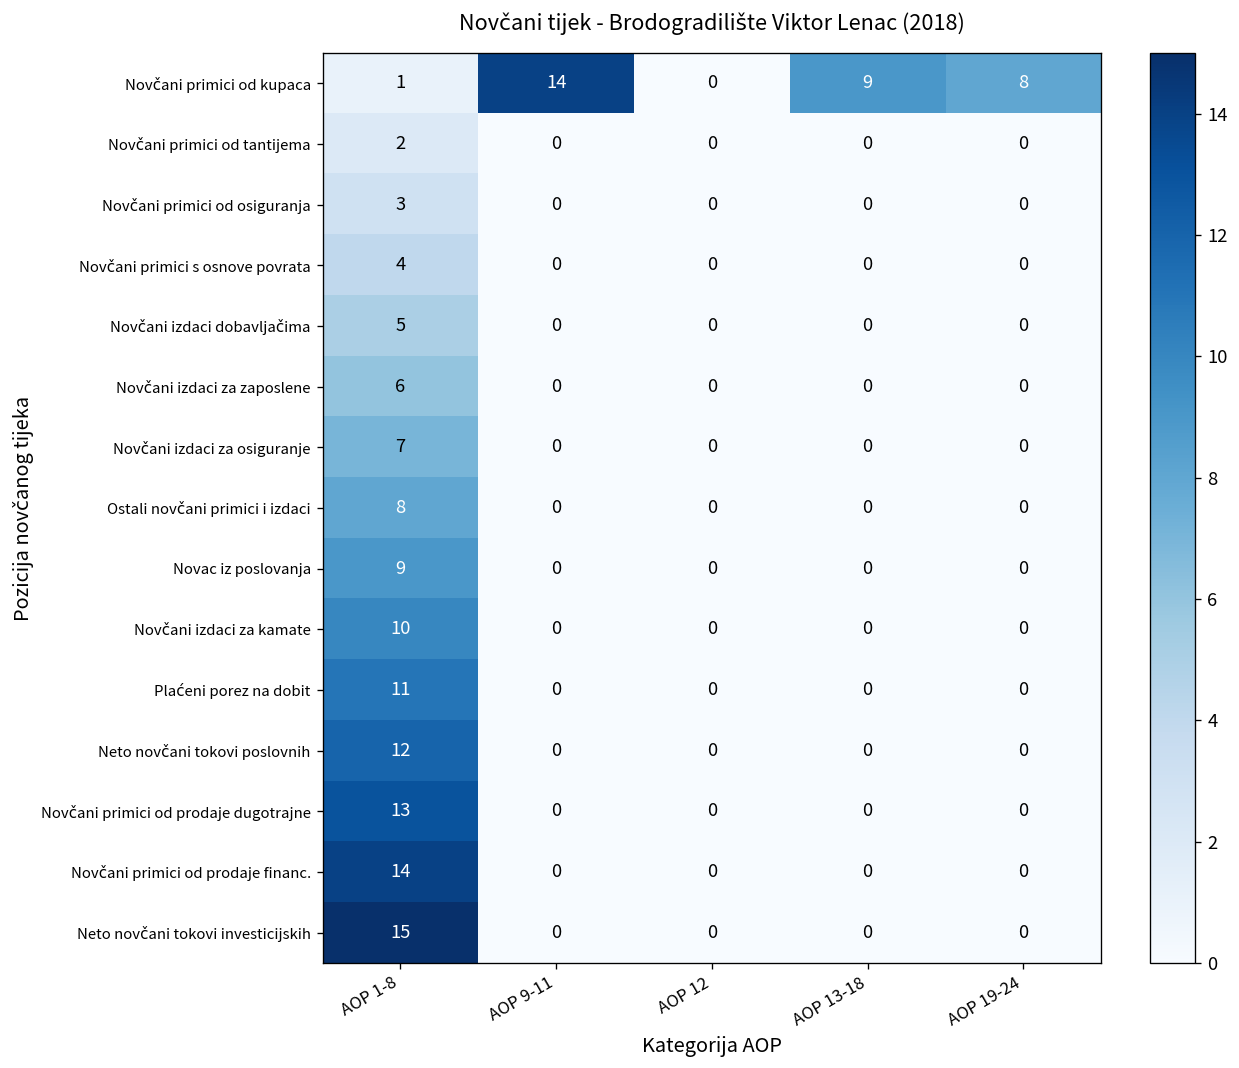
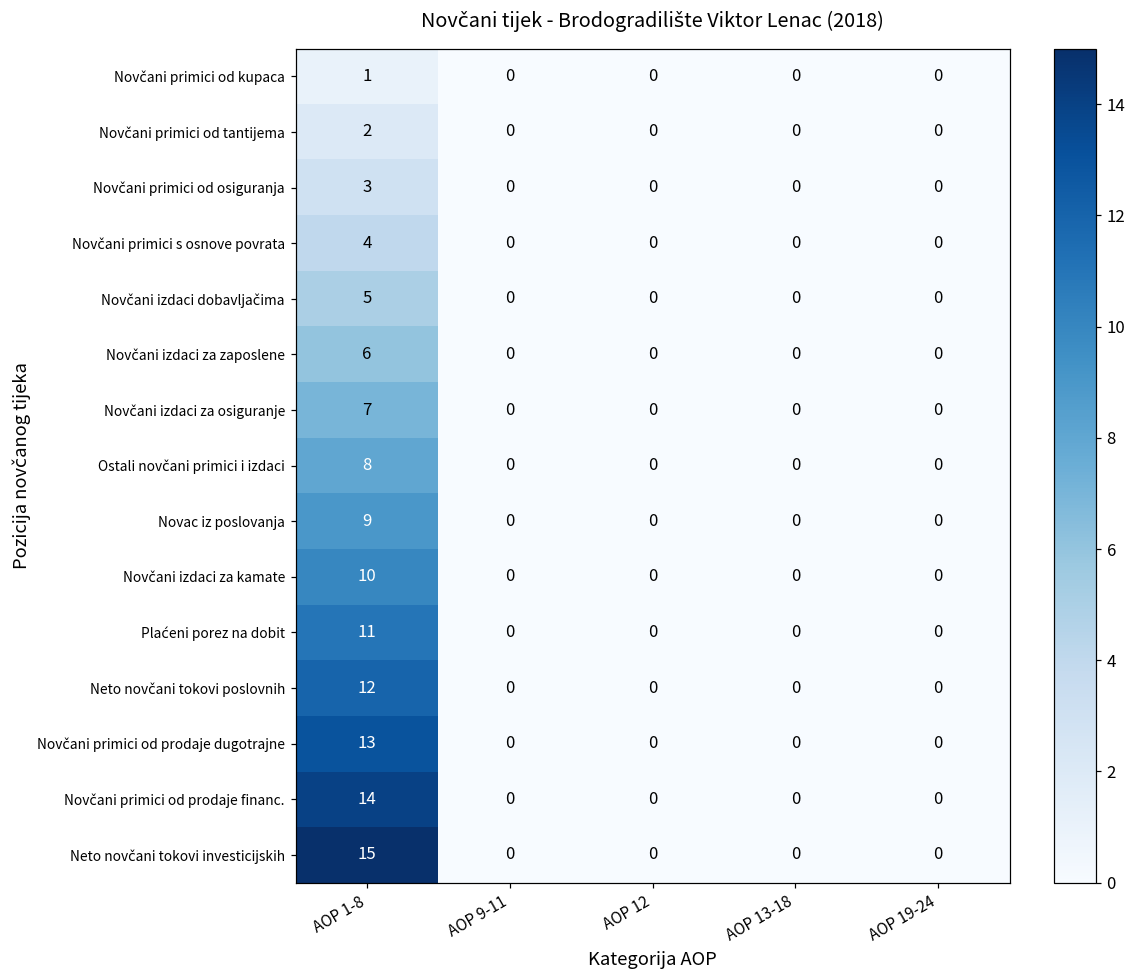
Novčani primici od kupaca, AOP 9-11: 14 -> 0
Novčani primici od kupaca, AOP 13-18: 9 -> 0
Novčani primici od kupaca, AOP 19-24: 8 -> 0
